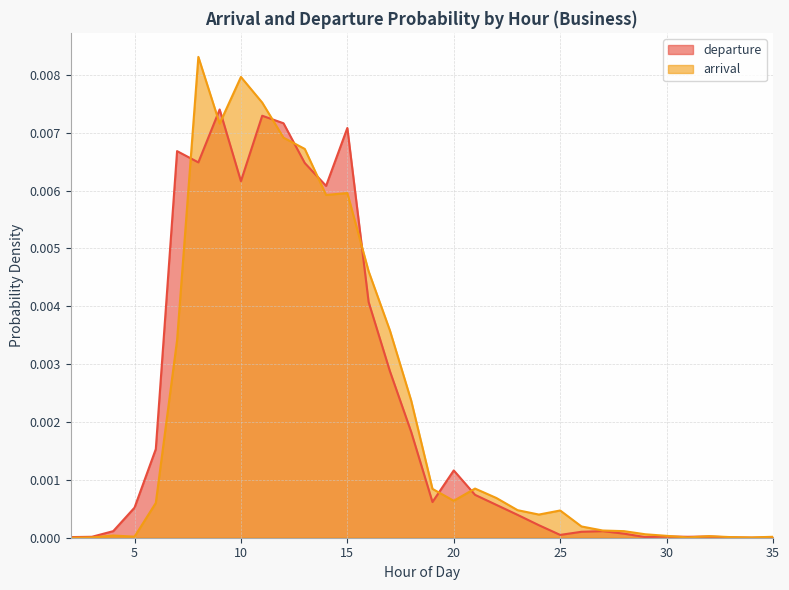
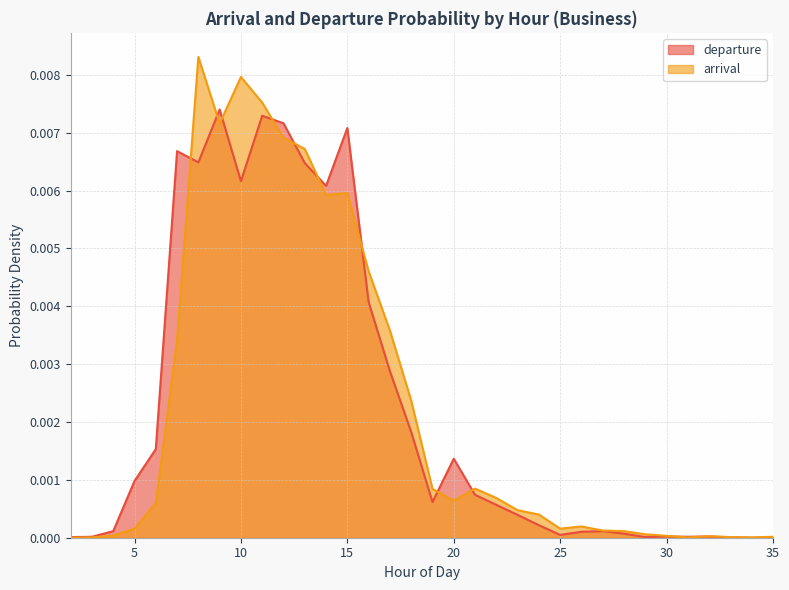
departure, 5: 0.0005 -> 0.0010
arrival, 5: 0.0000 -> 0.0002
departure, 20: 0.0012 -> 0.0014
arrival, 25: 0.0005 -> 0.0002
